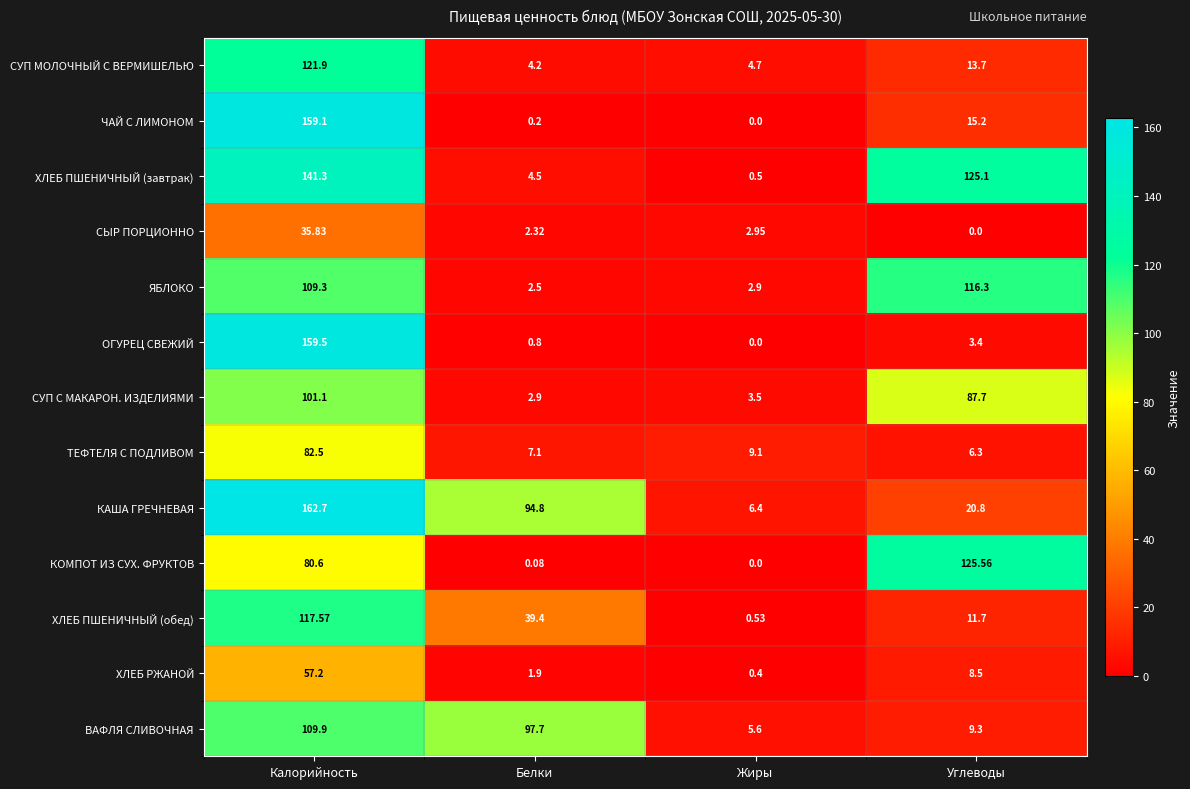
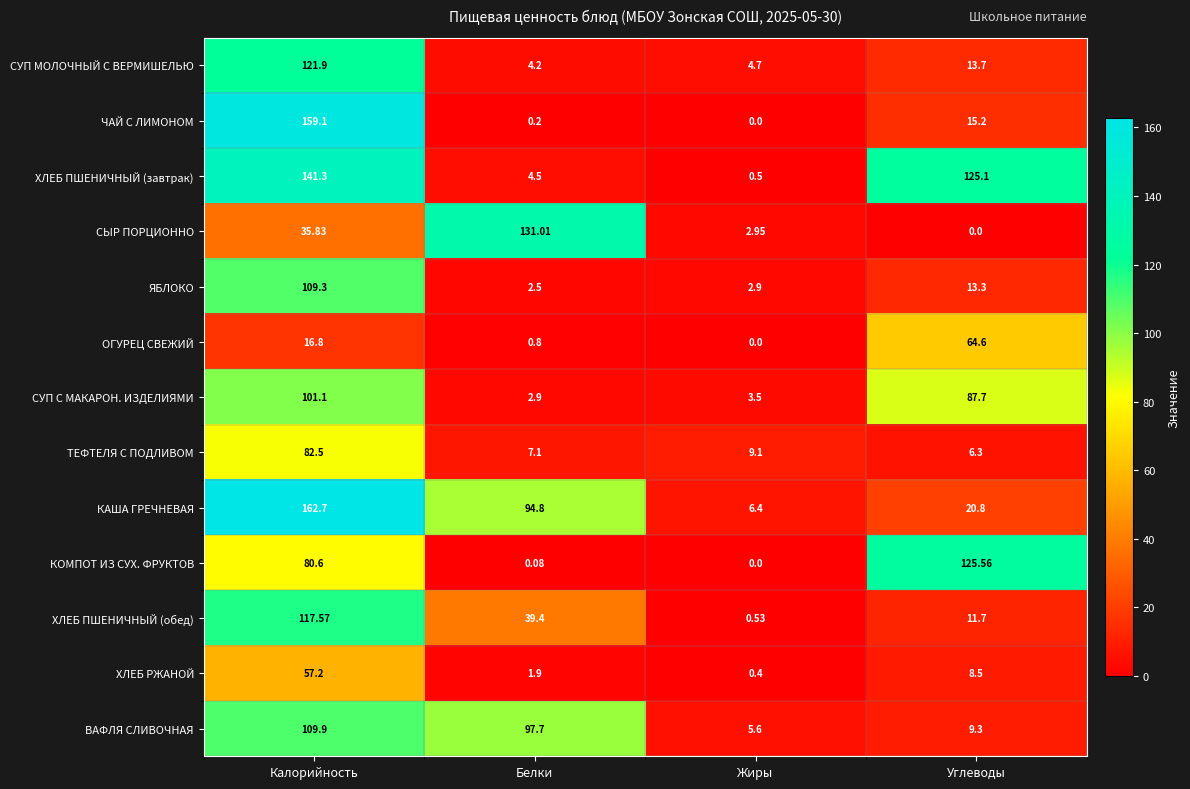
СЫР ПОРЦИОННО, Белки: 2.32 -> 131.01
ЯБЛОКО, Углеводы: 116.3 -> 13.3
ОГУРЕЦ СВЕЖИЙ, Калорийность: 159.5 -> 16.8
ОГУРЕЦ СВЕЖИЙ, Углеводы: 3.4 -> 64.6
